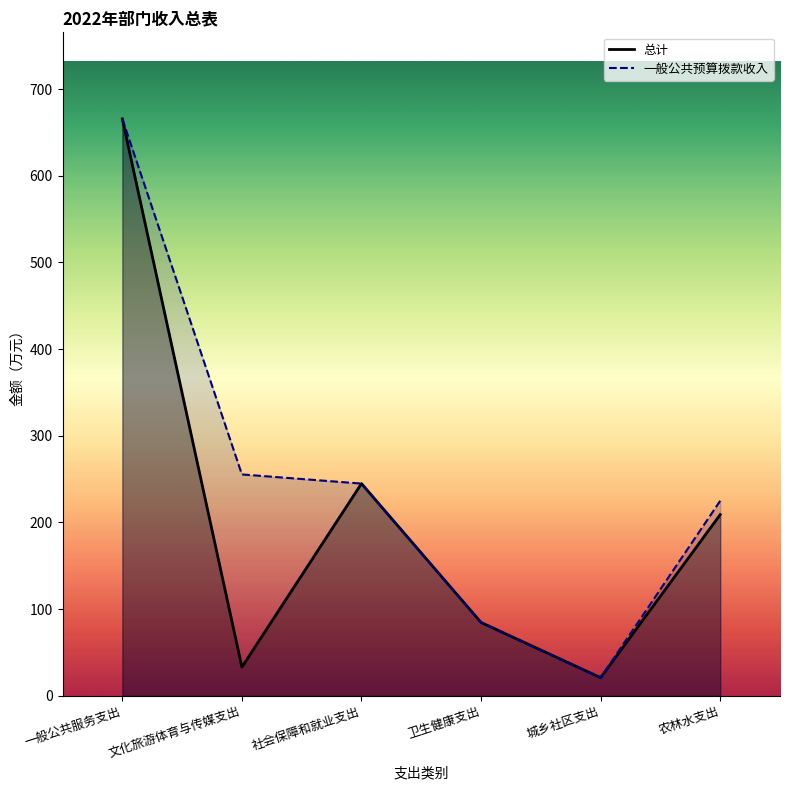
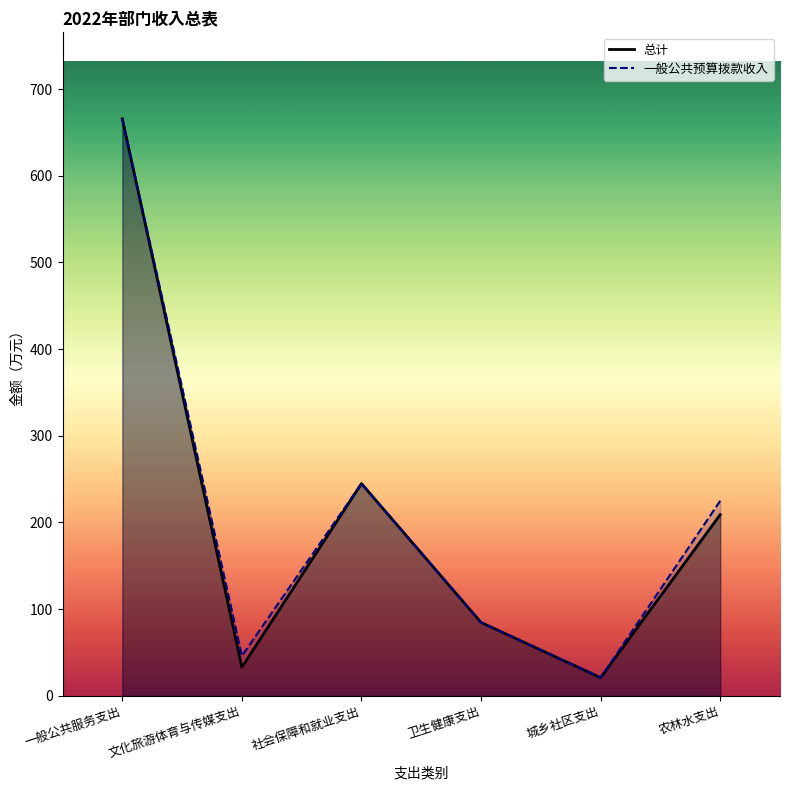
一般公共预算拨款收入, 文化旅游体育与传媒支出: 260 -> 50
